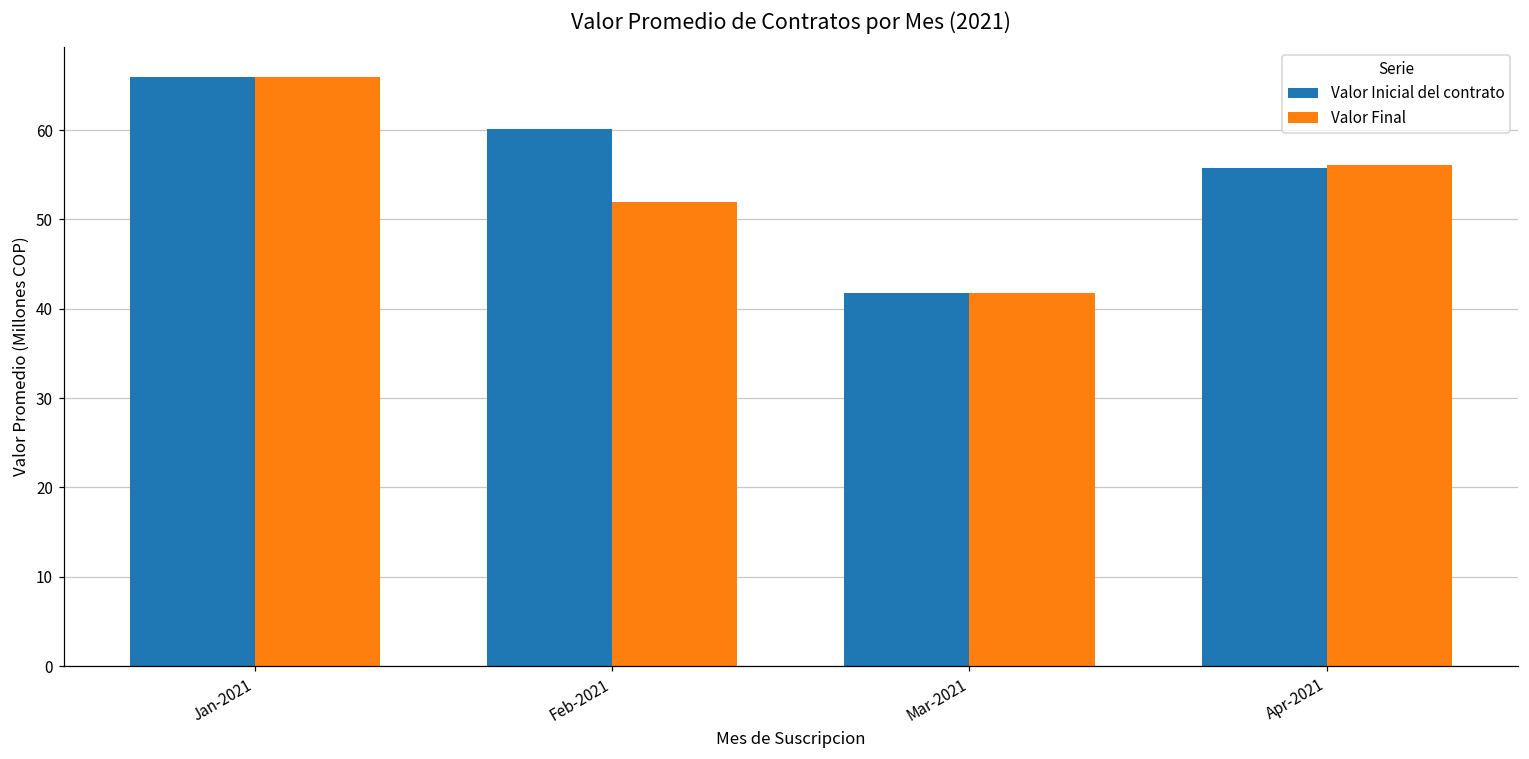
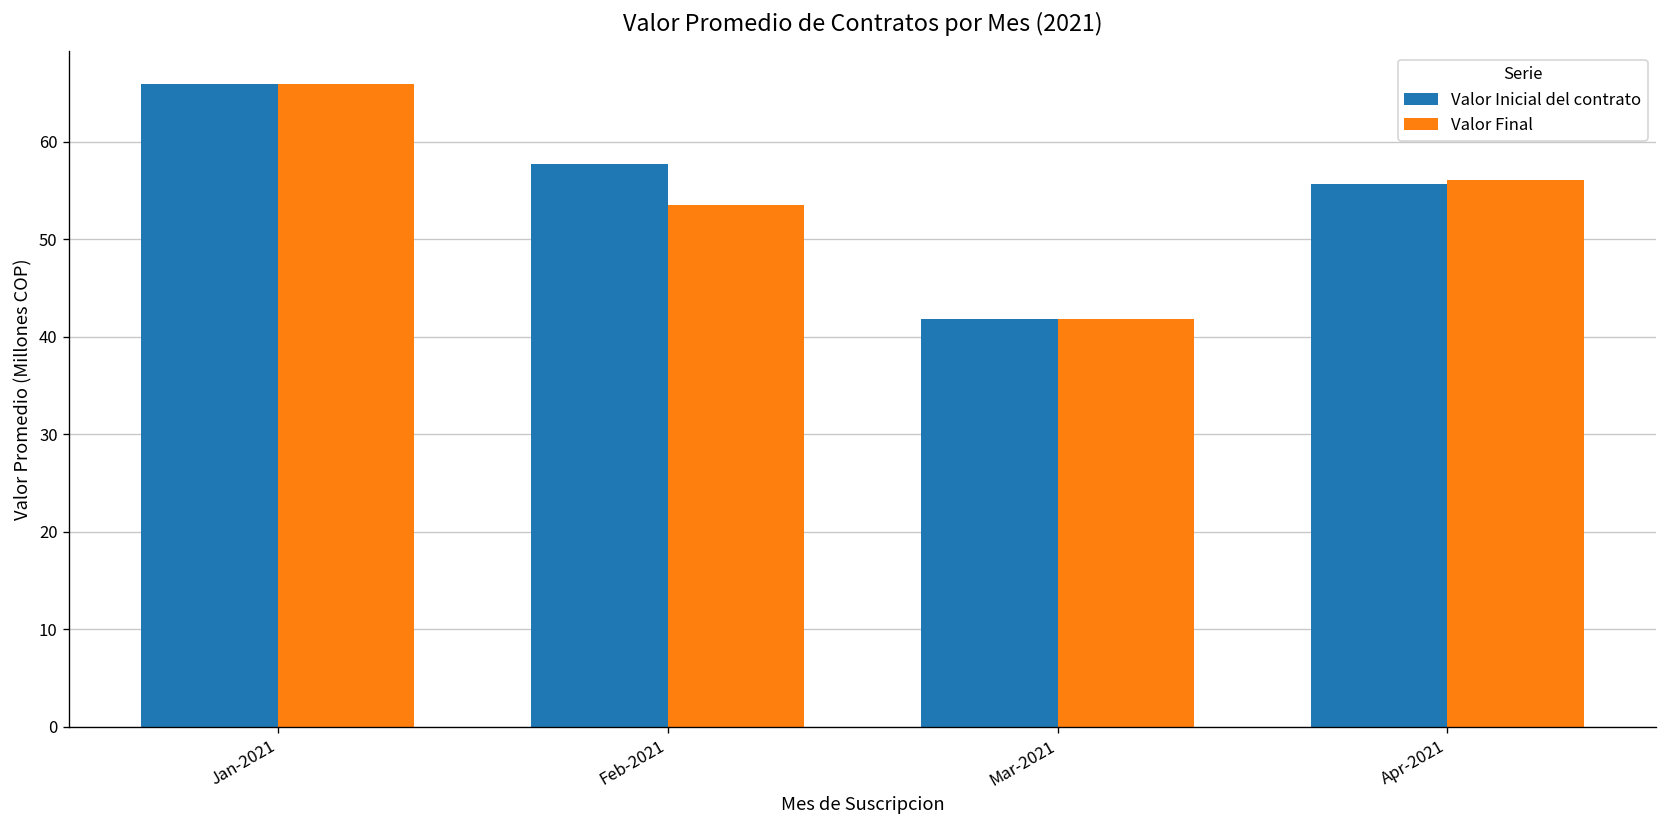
Valor Inicial del contrato, Feb-2021: 60 -> 58
Valor Final, Feb-2021: 52 -> 54
